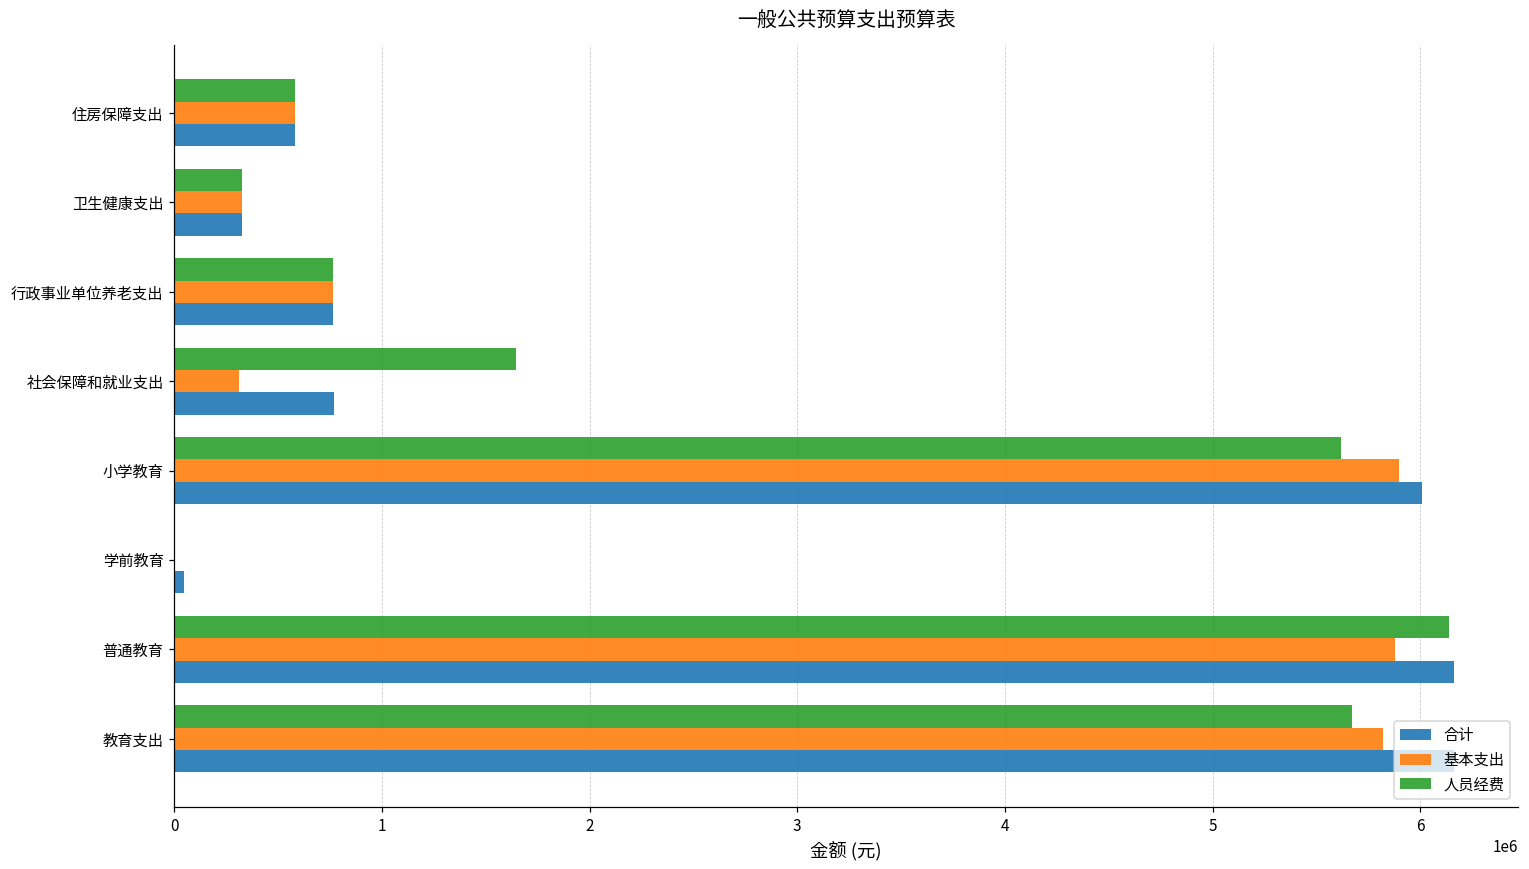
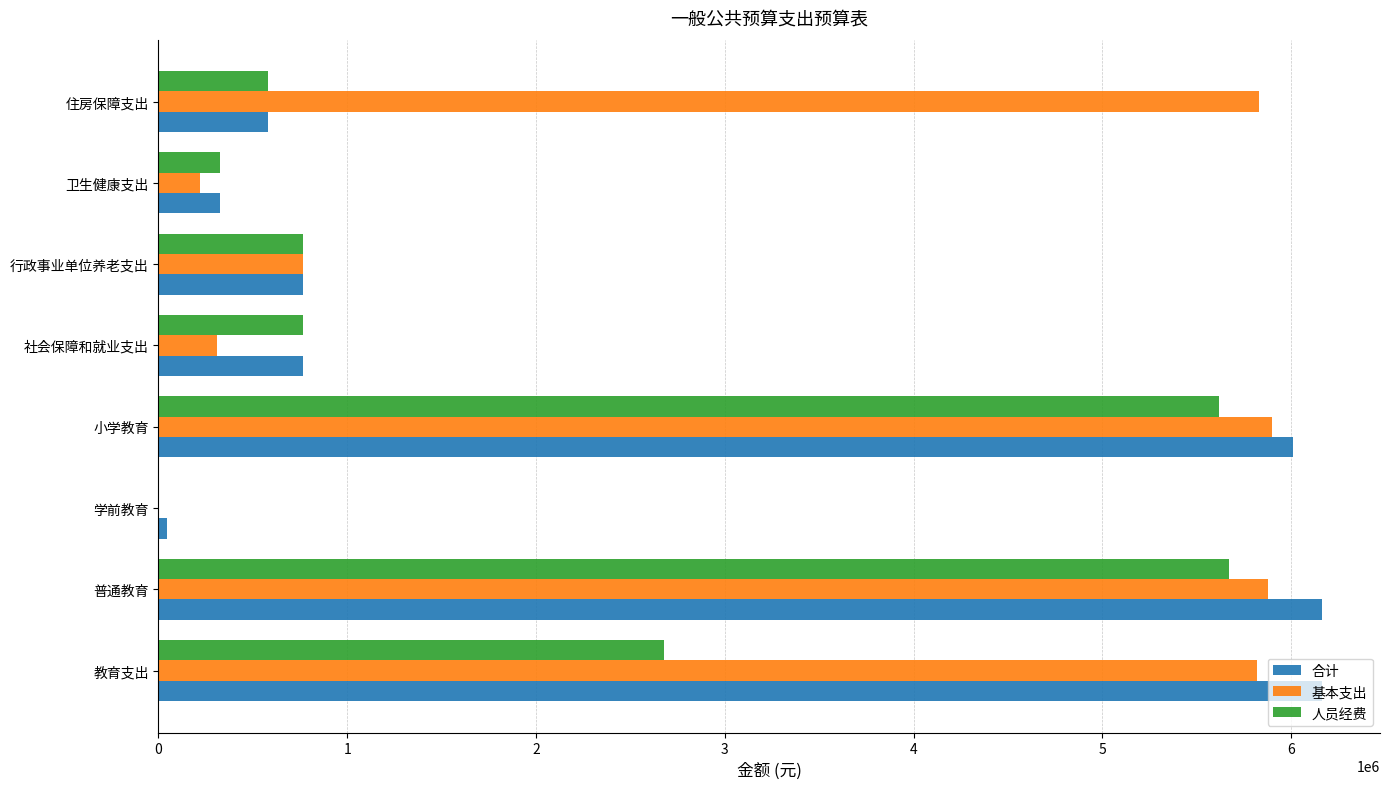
基本支出, 住房保障支出: 580000 -> 5830000
基本支出, 卫生健康支出: 330000 -> 220000
人员经费, 社会保障和就业支出: 1640000 -> 770000
人员经费, 普通教育: 6140000 -> 5670000
人员经费, 教育支出: 5670000 -> 2680000
